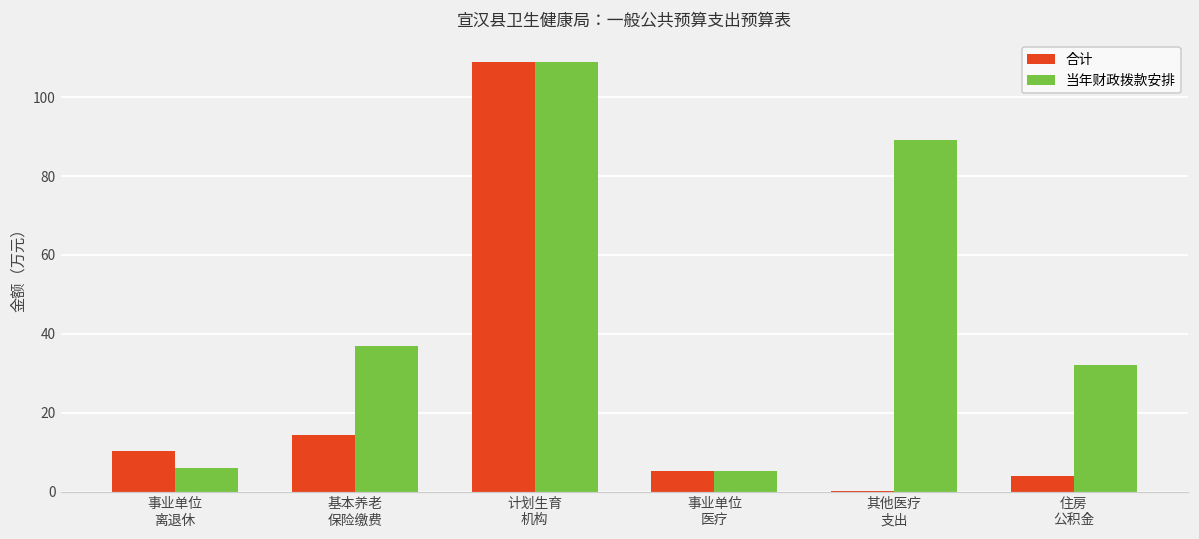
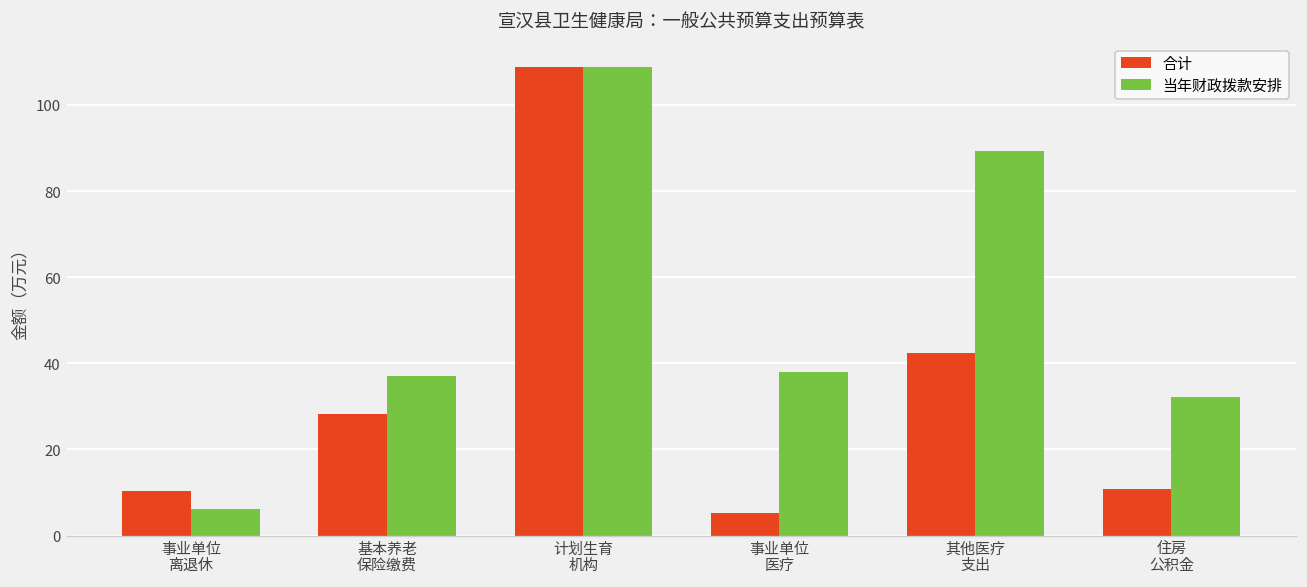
合计, 基本养老 保险缴费: 14 -> 28
当年财政拨款安排, 事业单位 医疗: 5 -> 38
合计, 其他医疗 支出: 0 -> 42
合计, 住房 公积金: 4 -> 11
